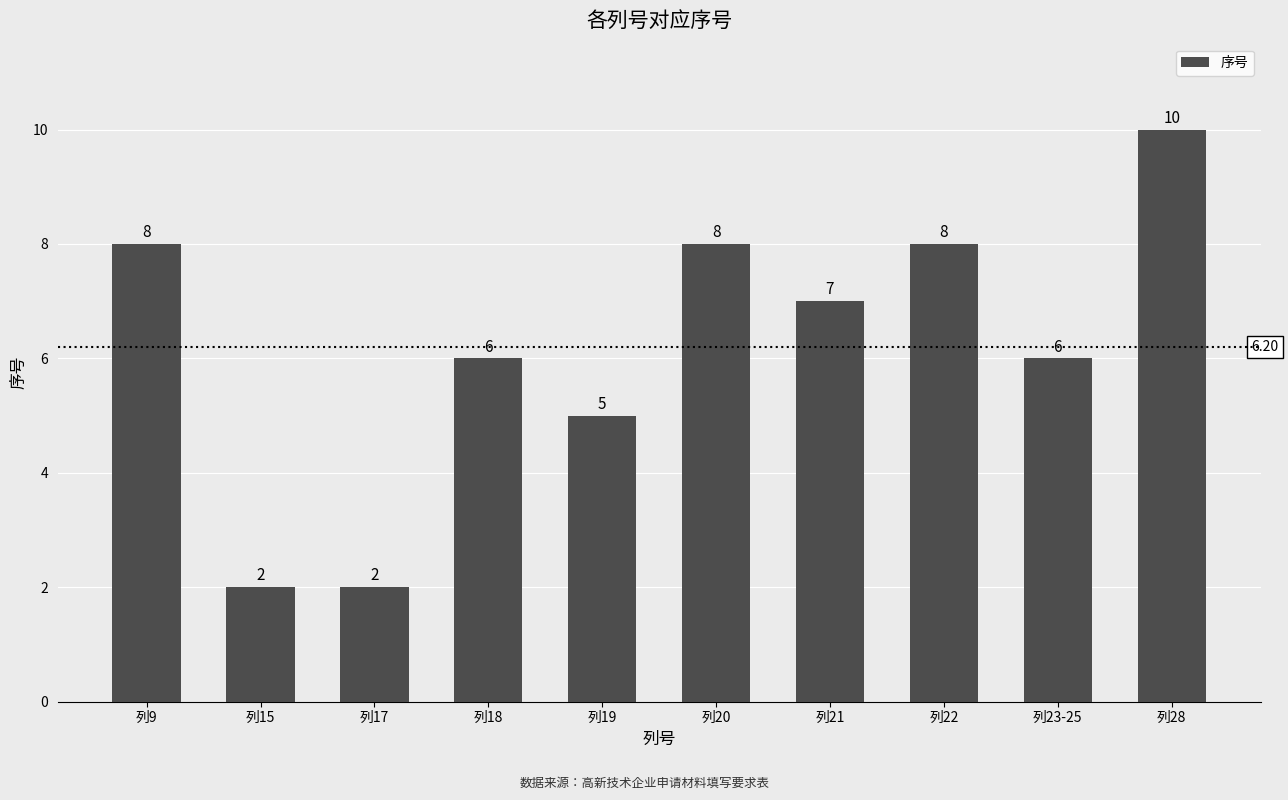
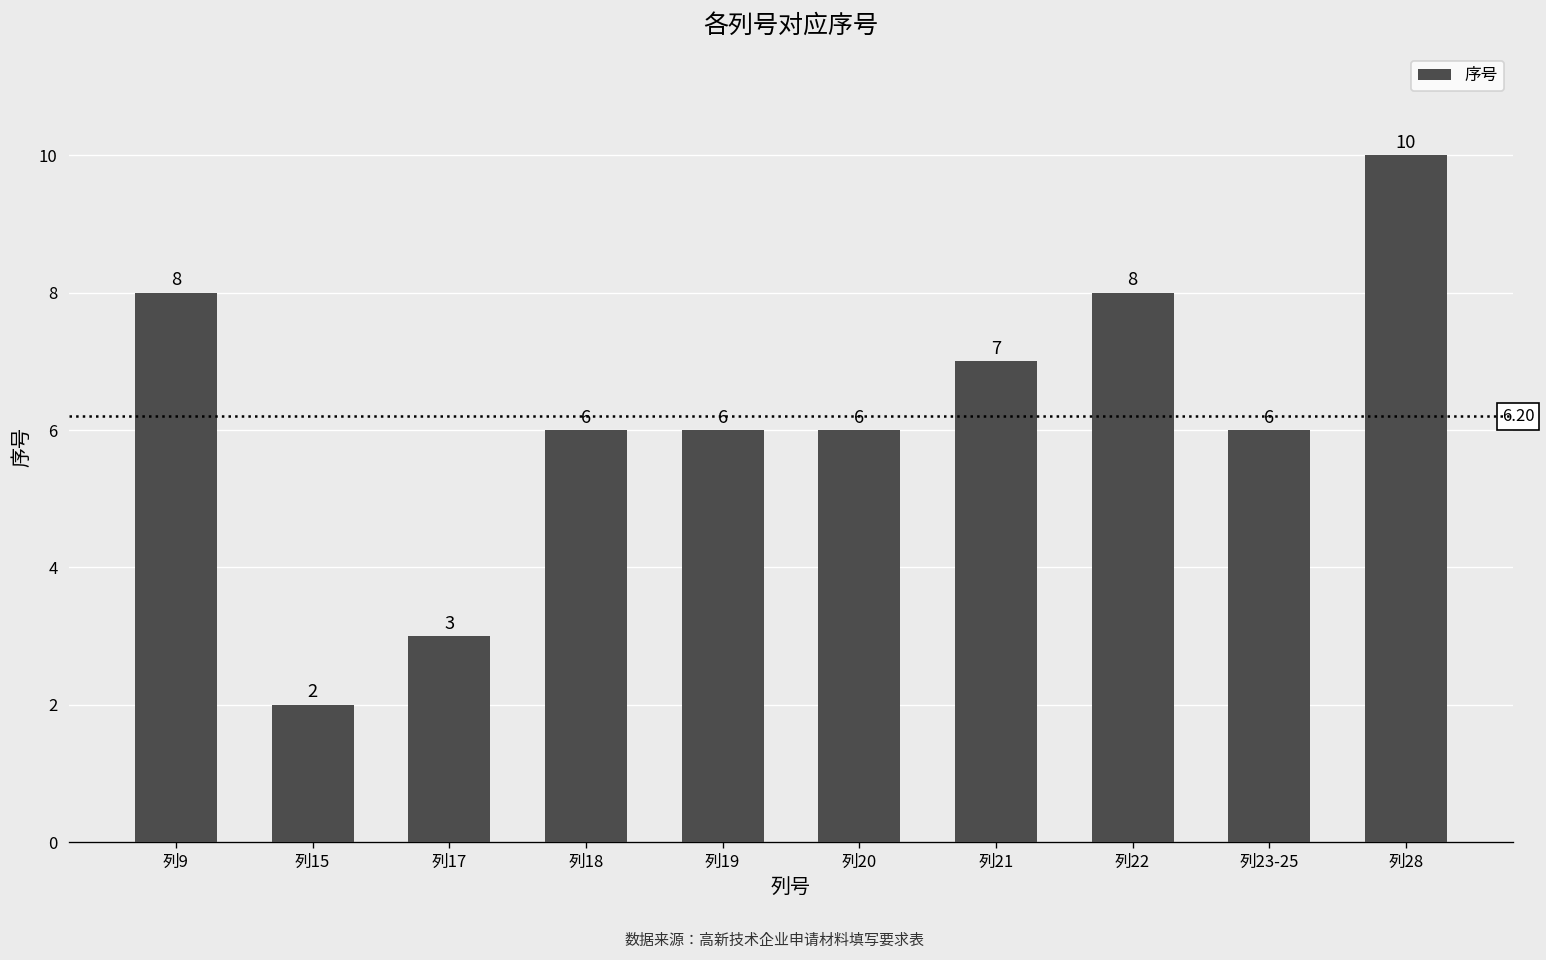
列17: 2 -> 3
列19: 5 -> 6
列20: 8 -> 6
